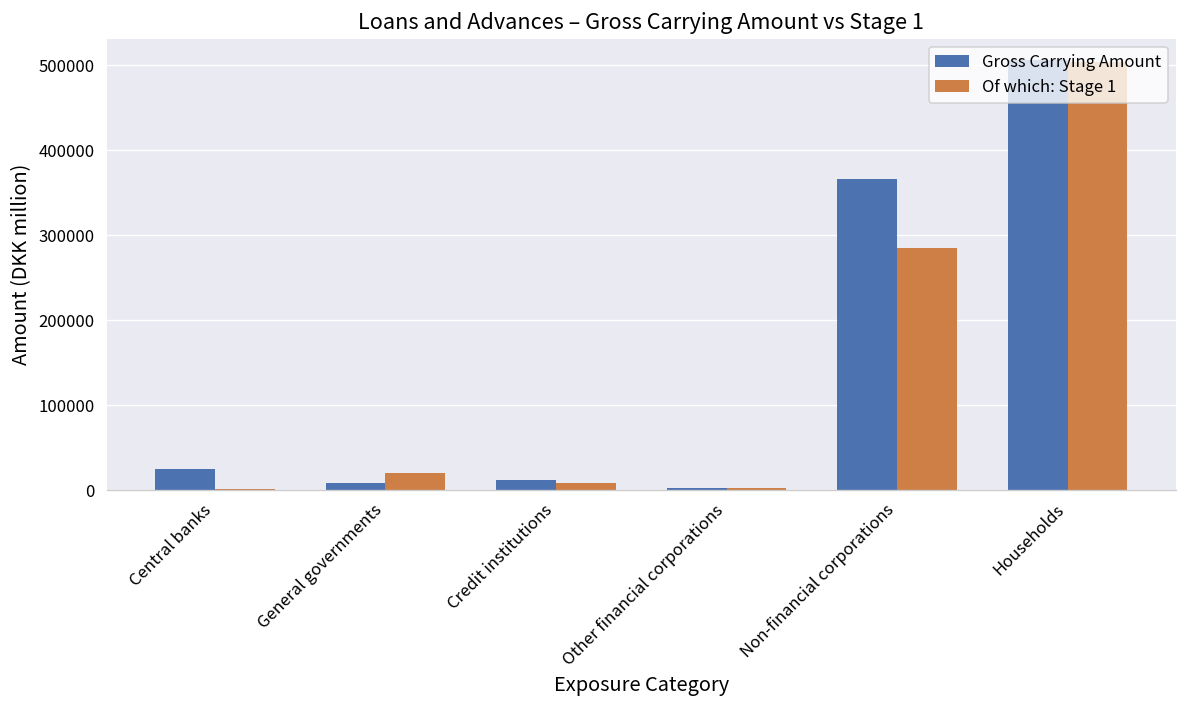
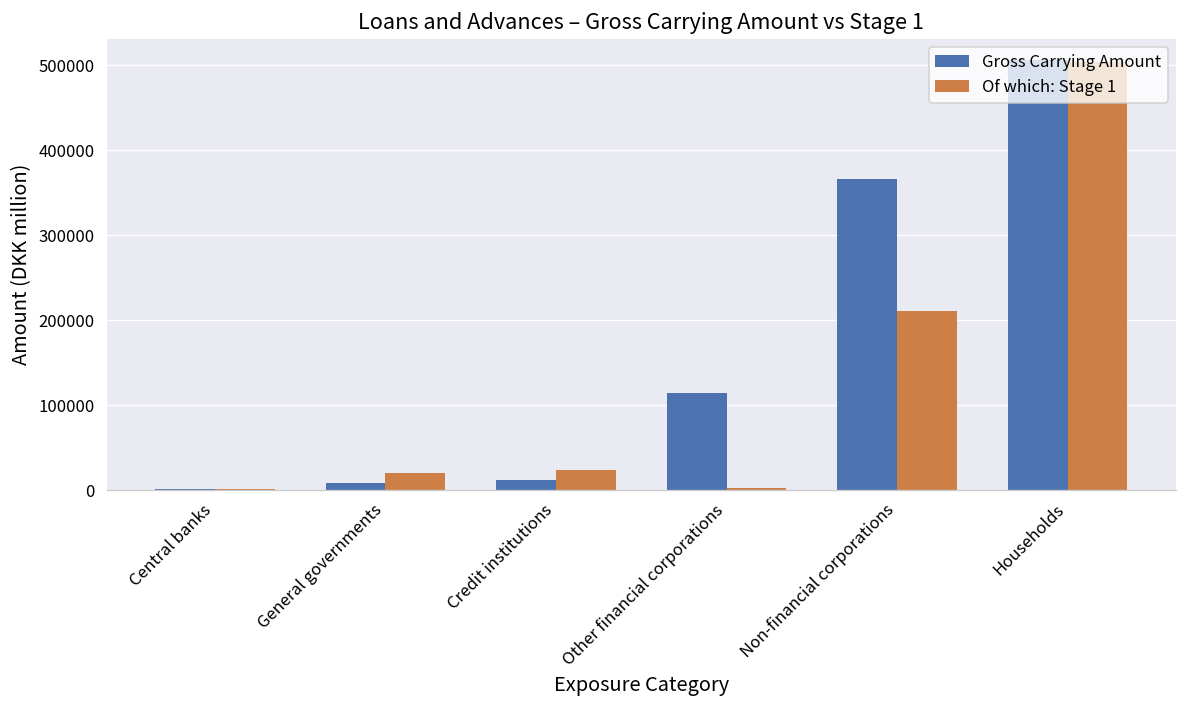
Gross Carrying Amount, Central banks: 20000 -> 0
Of which: Stage 1, Credit institutions: 10000 -> 20000
Gross Carrying Amount, Other financial corporations: 0 -> 110000
Of which: Stage 1, Non-financial corporations: 280000 -> 210000
